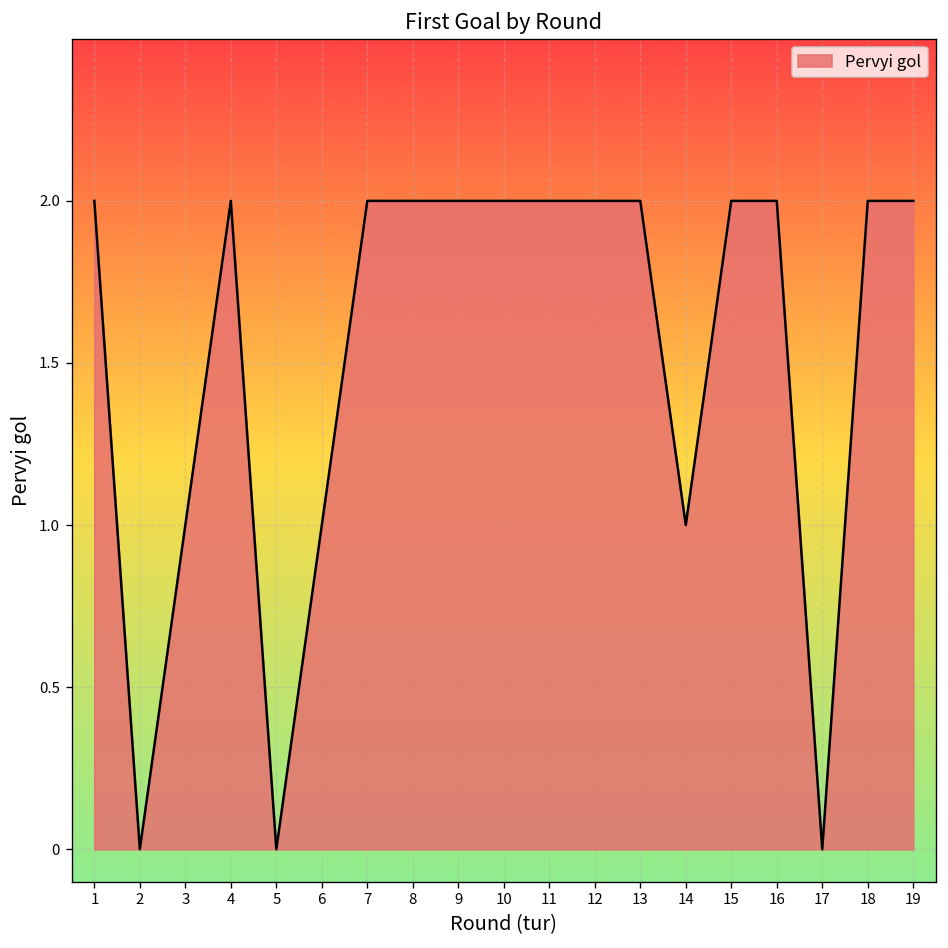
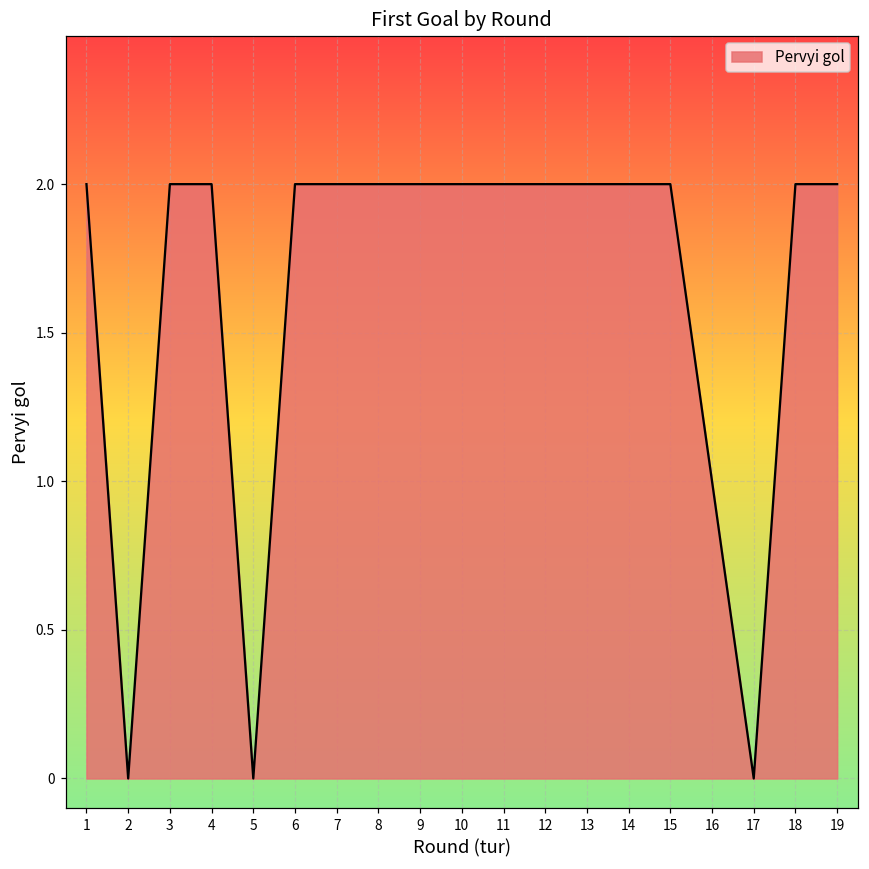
3: 1 -> 2
6: 1 -> 2
14: 1 -> 2
16: 2 -> 1
